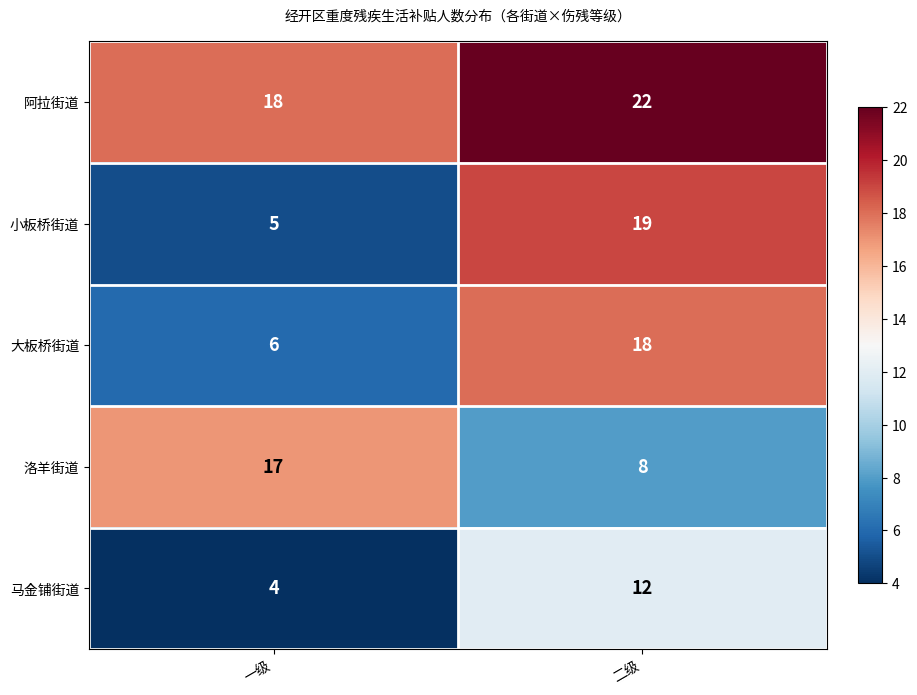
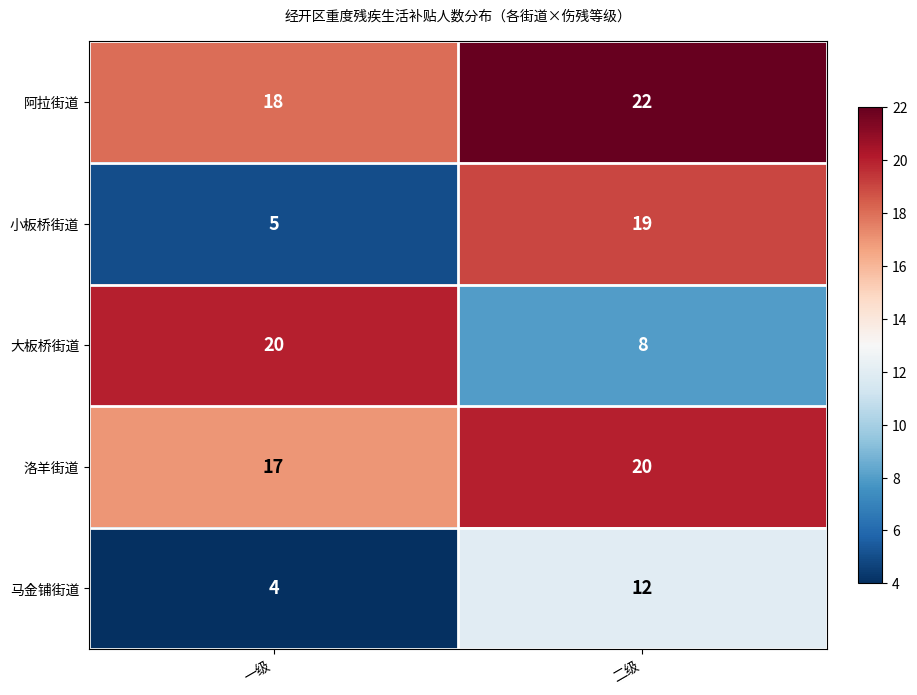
大板桥街道, 一级: 6 -> 20
大板桥街道, 二级: 18 -> 8
洛羊街道, 二级: 8 -> 20
